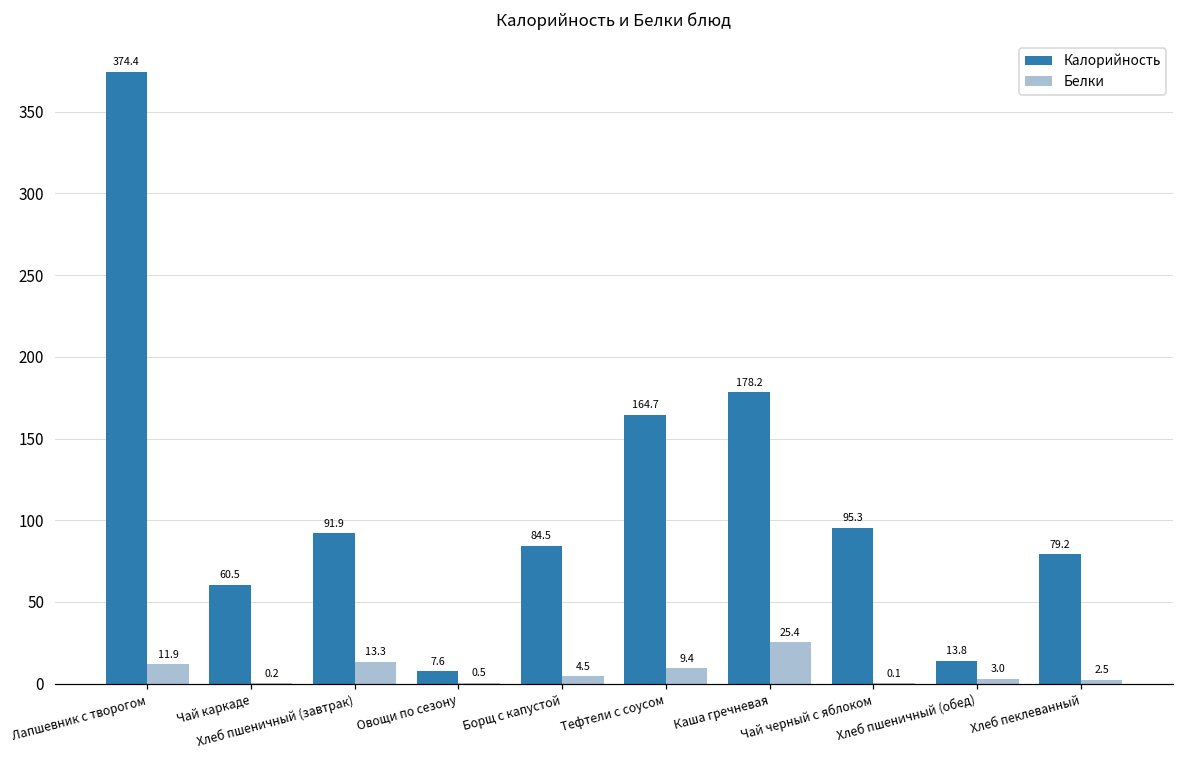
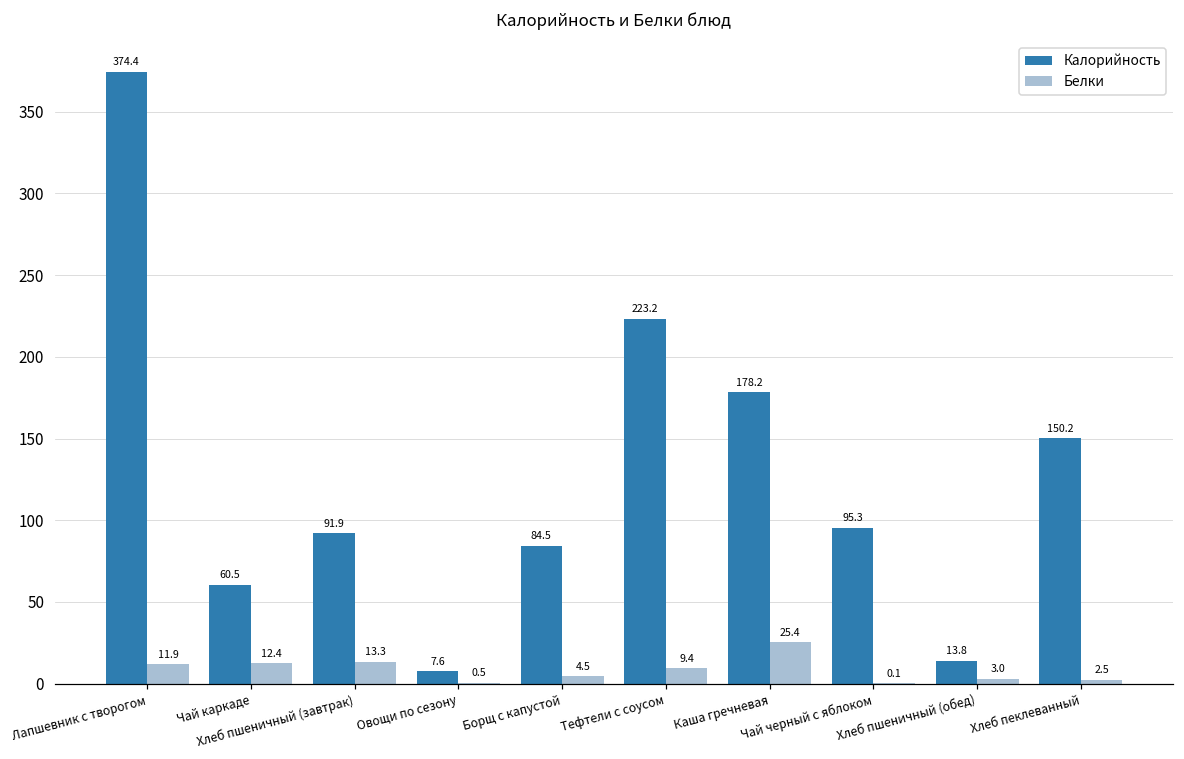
Белки, Чай каркаде: 0.2 -> 12.4
Калорийность, Тефтели с соусом: 164.7 -> 223.2
Калорийность, Хлеб пеклеванный: 79.2 -> 150.2
